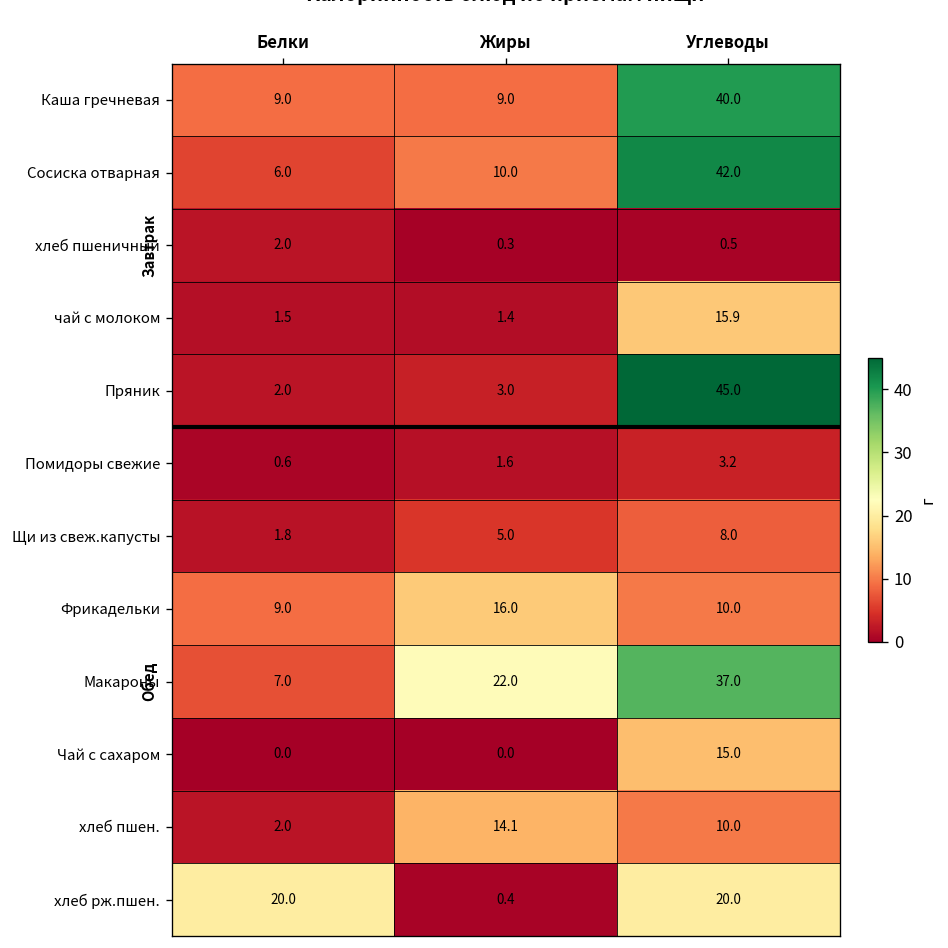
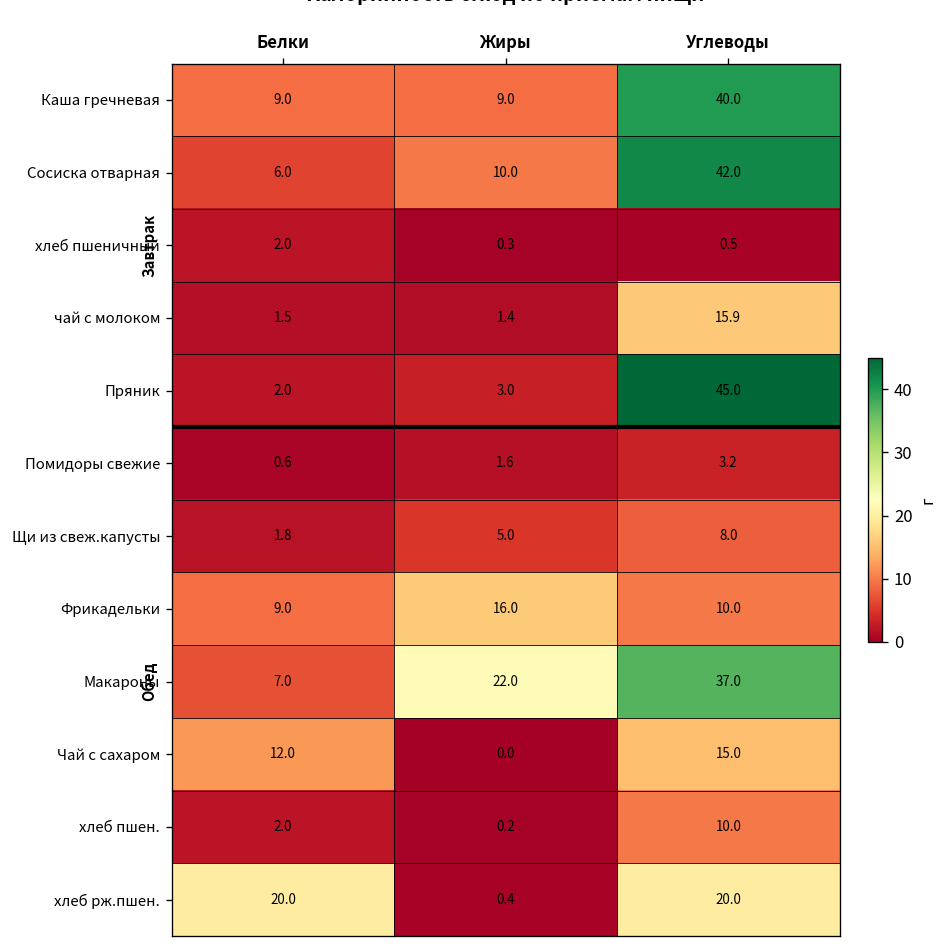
Чай с сахаром, Белки: 0.0 -> 12.0
хлеб пшен., Жиры: 14.1 -> 0.2
